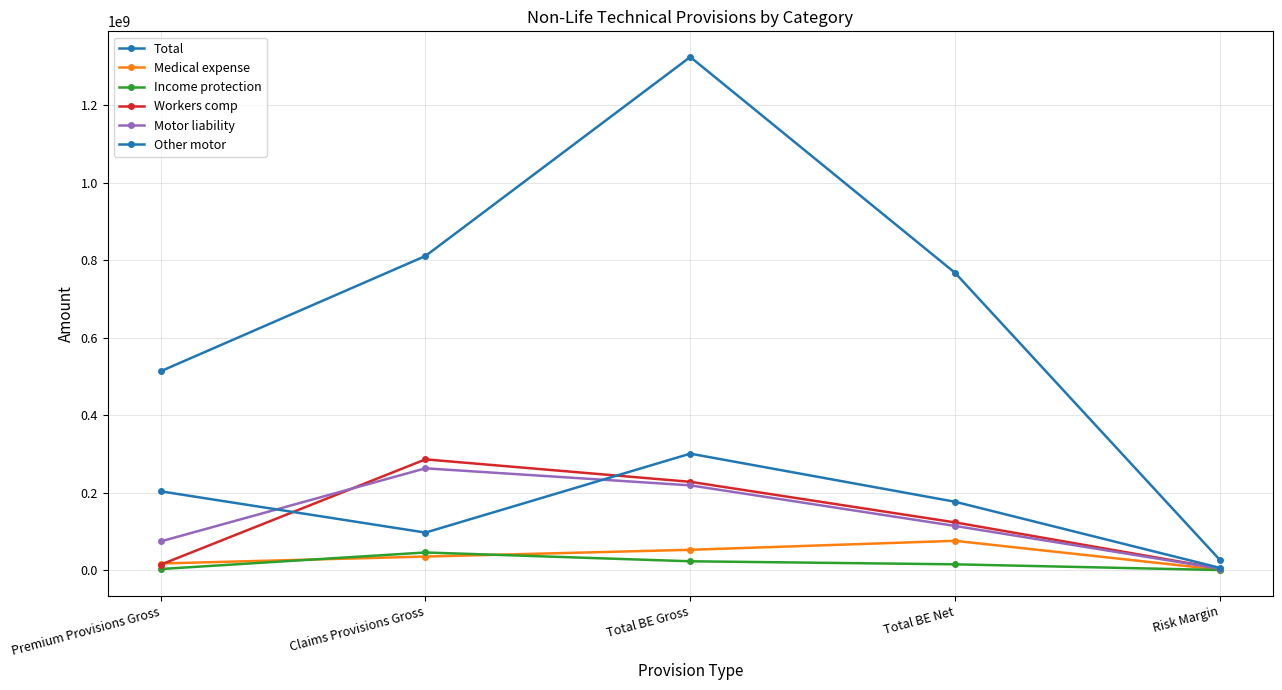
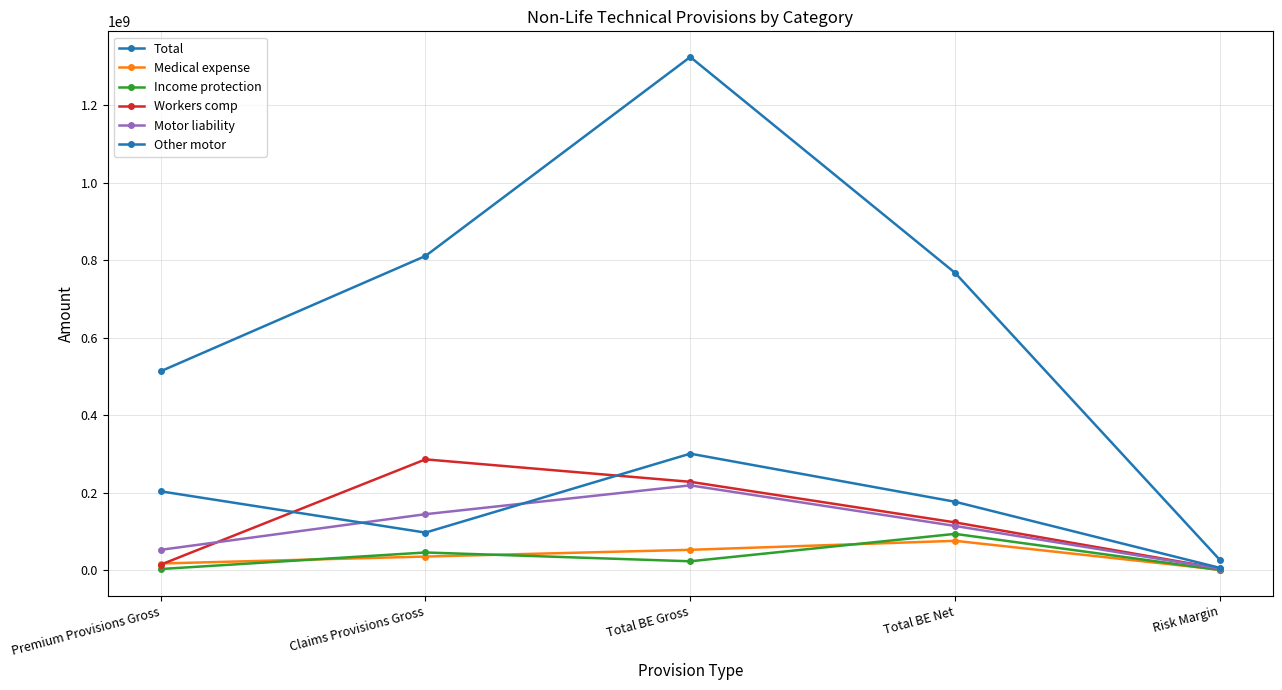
Motor liability, Premium Provisions Gross: 70000000 -> 50000000
Motor liability, Claims Provisions Gross: 260000000 -> 140000000
Income protection, Total BE Net: 20000000 -> 90000000
